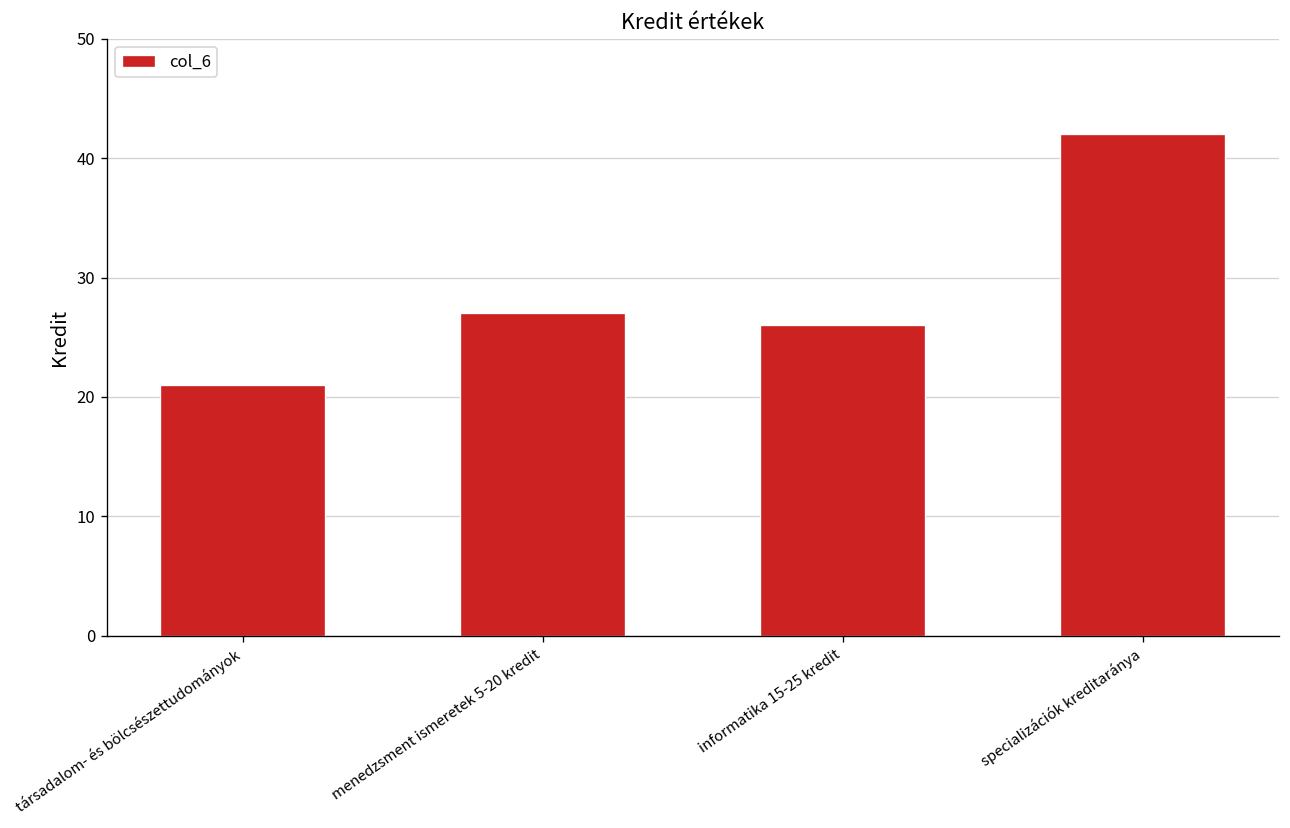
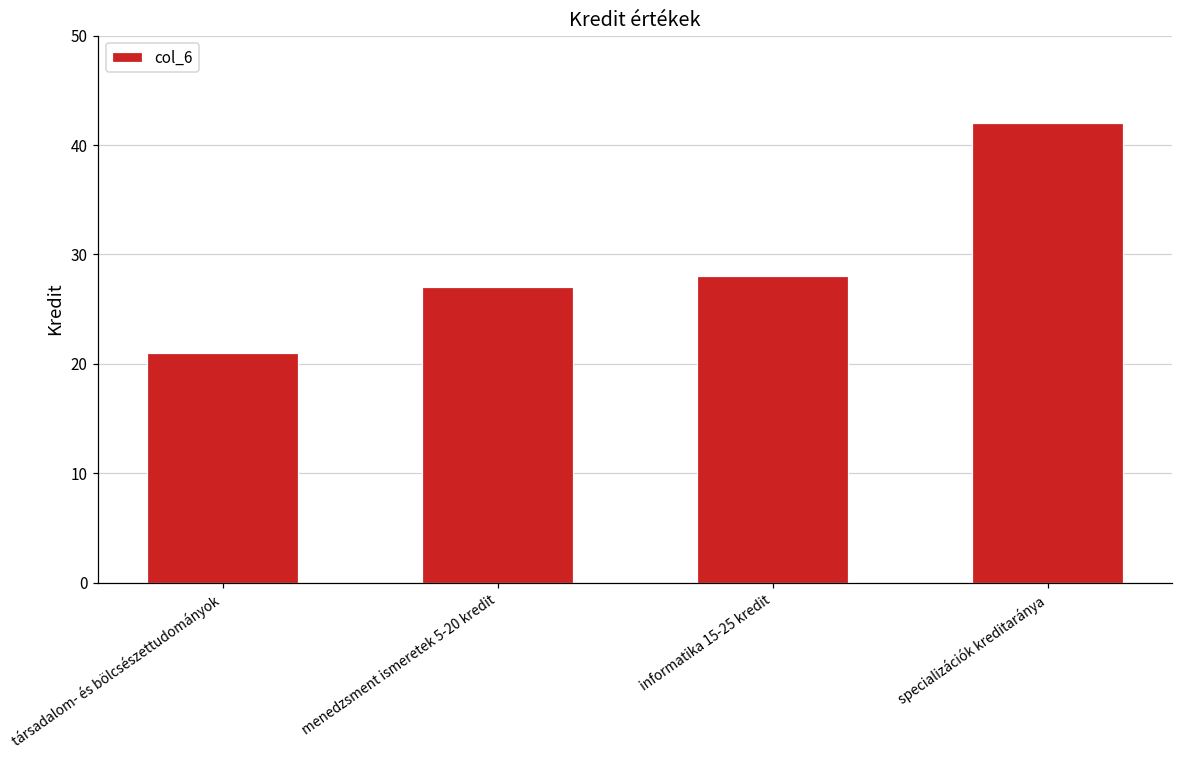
informatika 15-25 kredit: 26 -> 28
